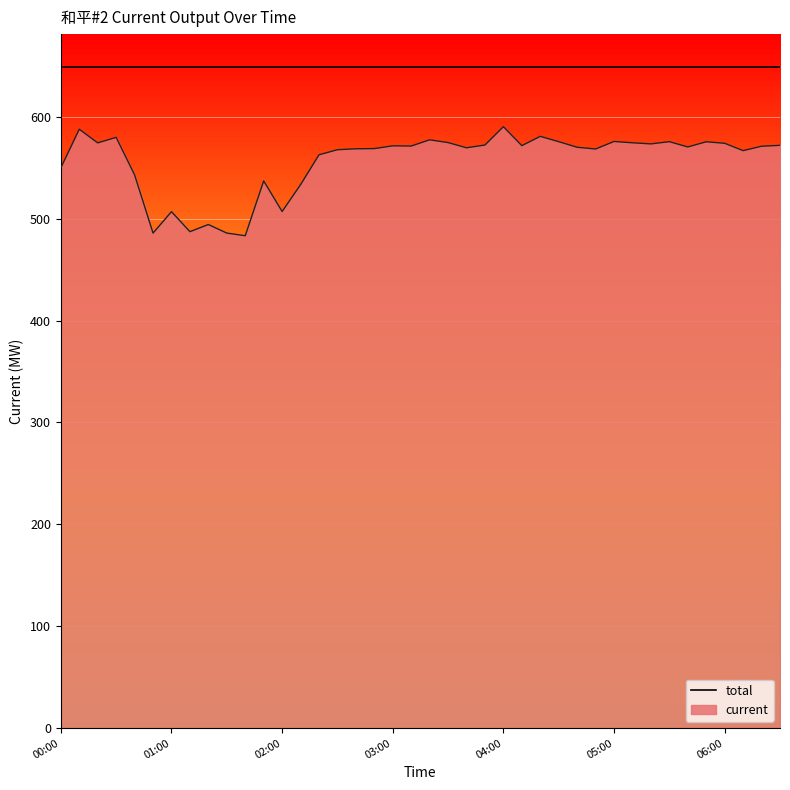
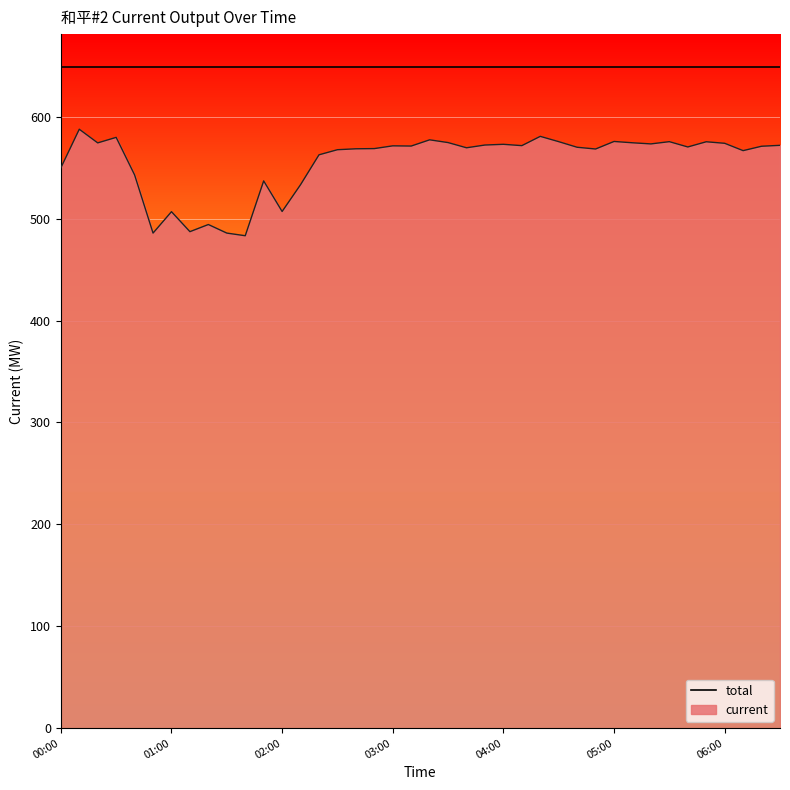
current, 04:00: 590 -> 573
